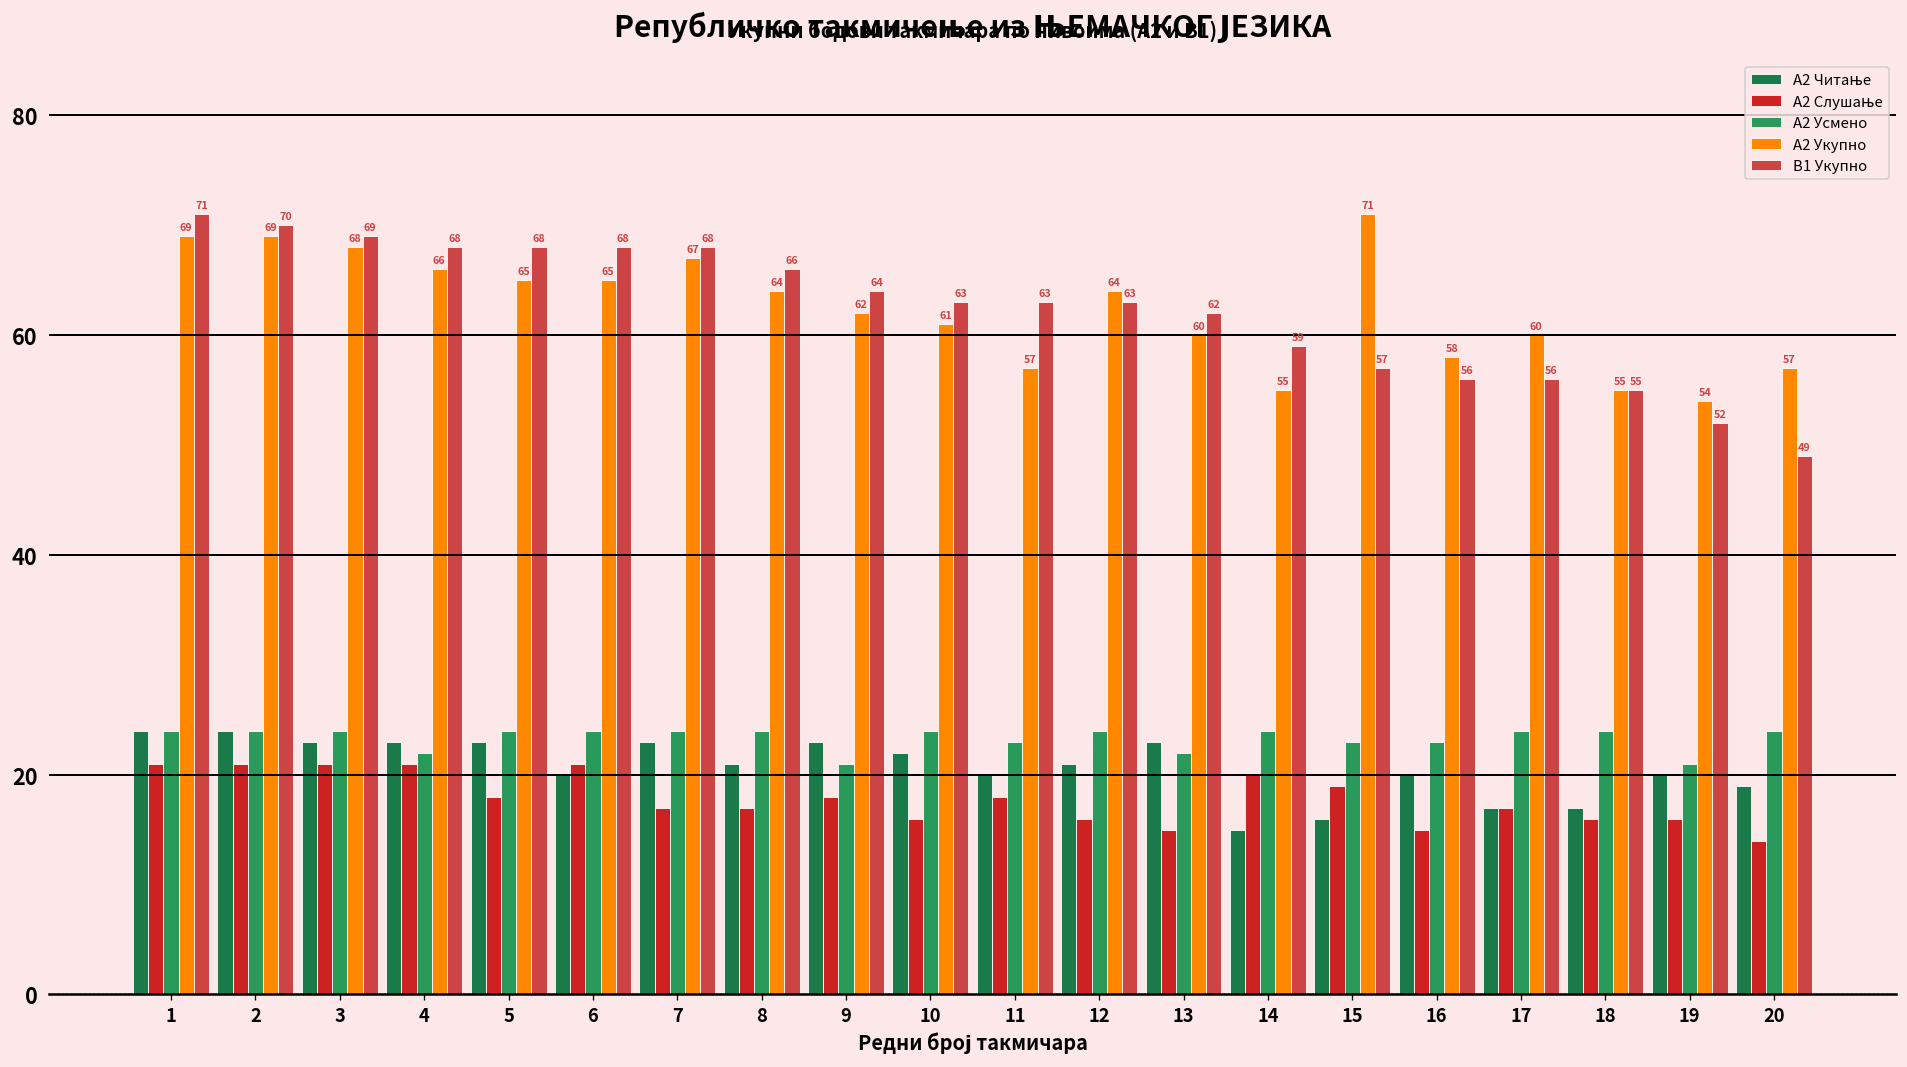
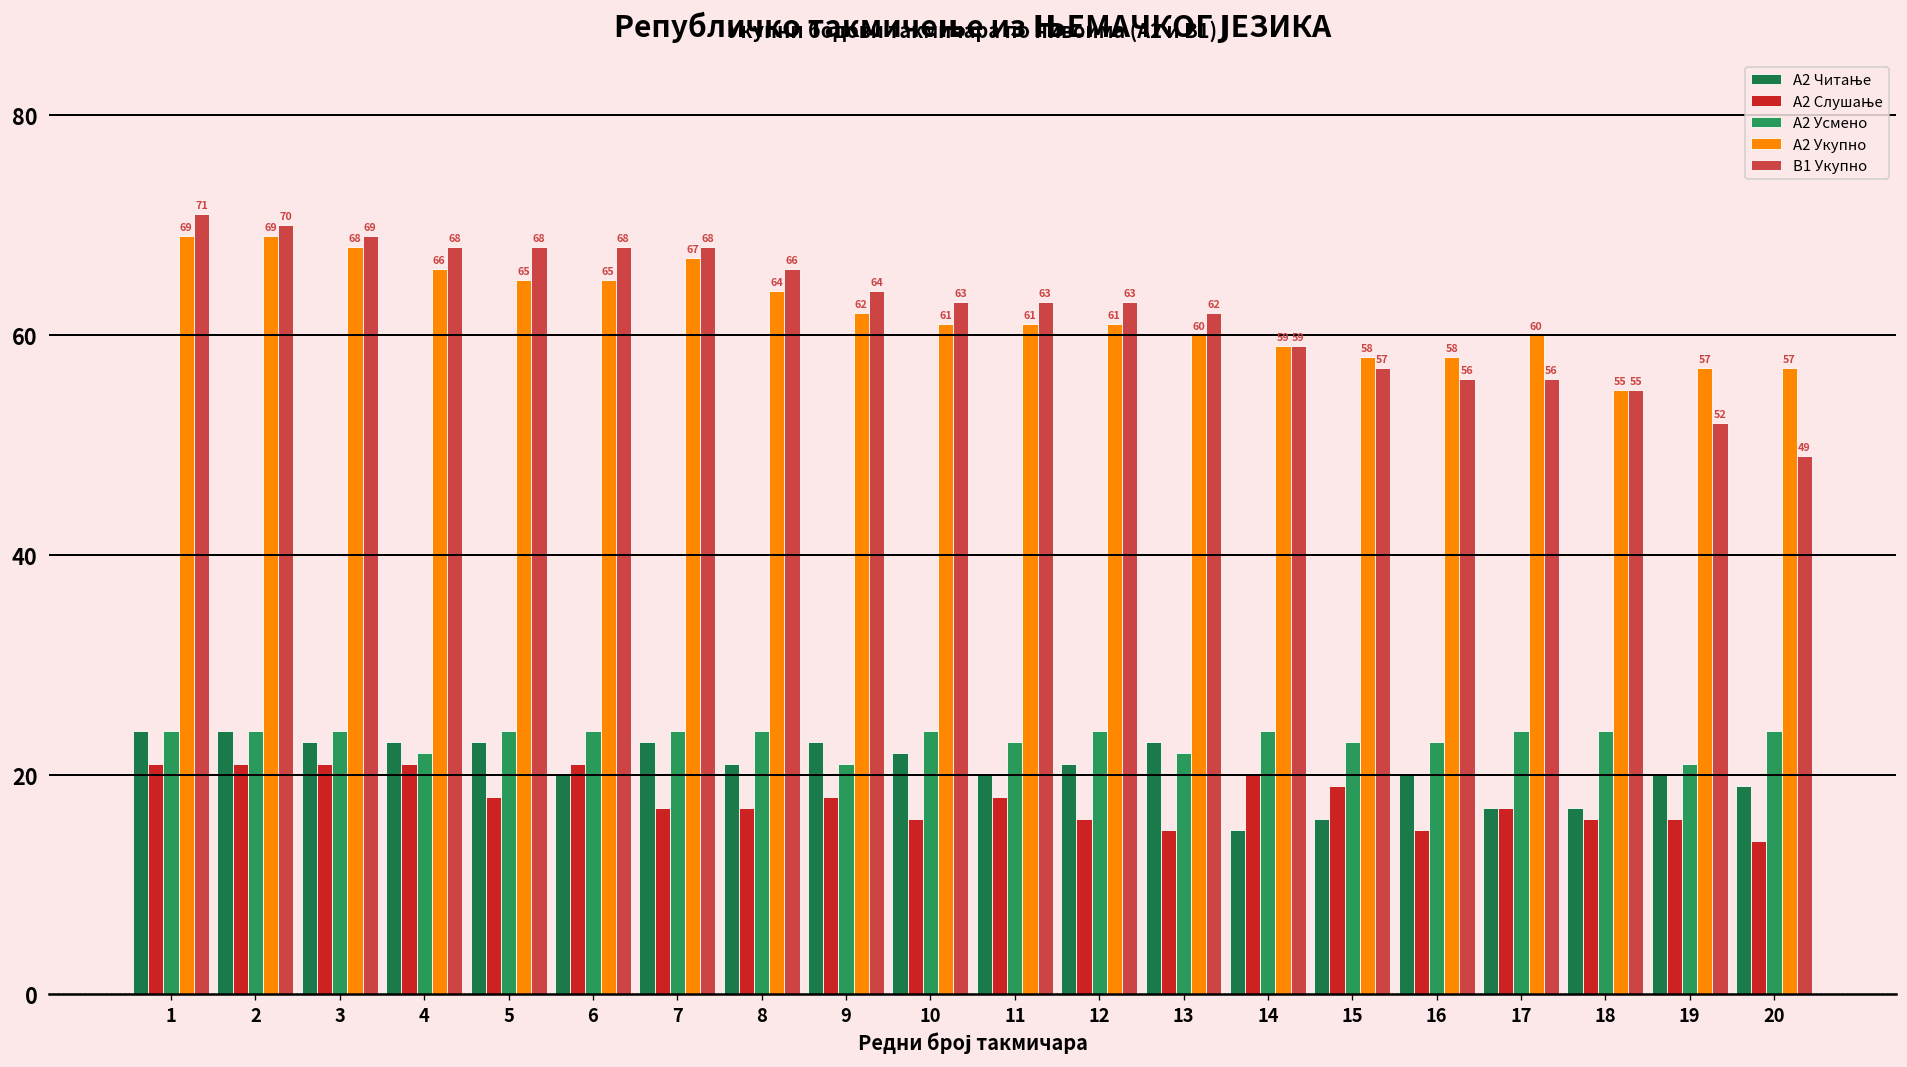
A2 Укупно, 11: 57 -> 61
A2 Укупно, 12: 64 -> 61
A2 Укупно, 14: 55 -> 59
A2 Укупно, 15: 71 -> 58
A2 Укупно, 19: 54 -> 57
